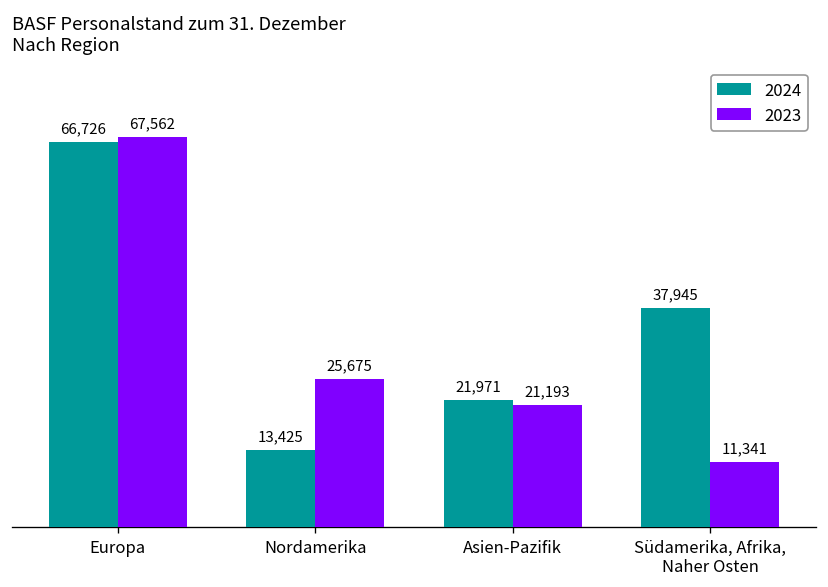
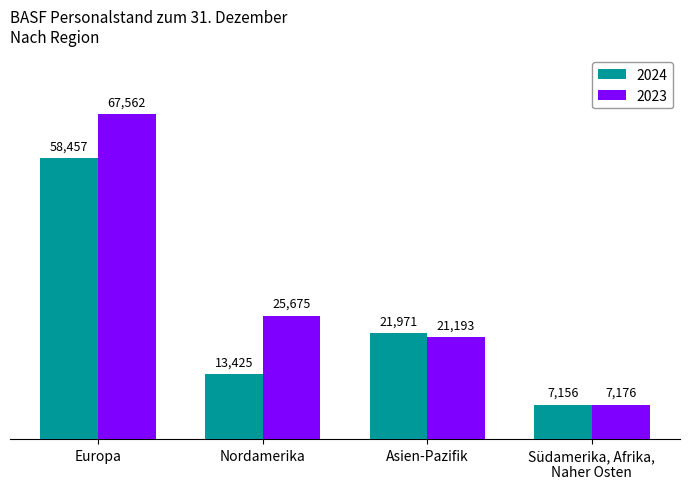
2024, Europa: 66,726 -> 58,457
2024, Südamerika, Afrika, Naher Osten: 37,945 -> 7,156
2023, Südamerika, Afrika, Naher Osten: 11,341 -> 7,176
